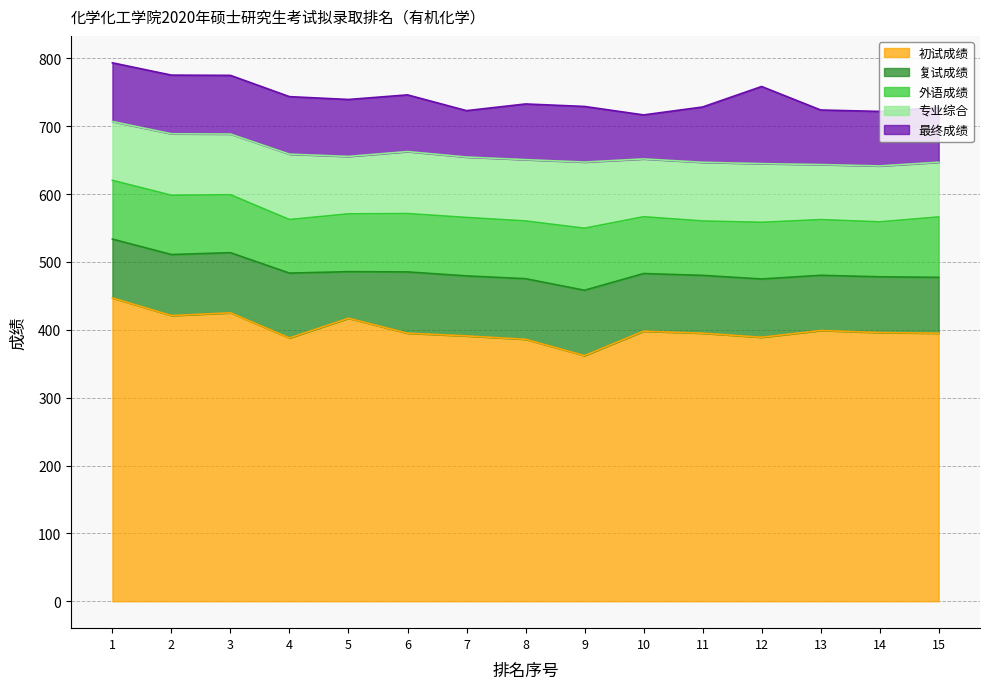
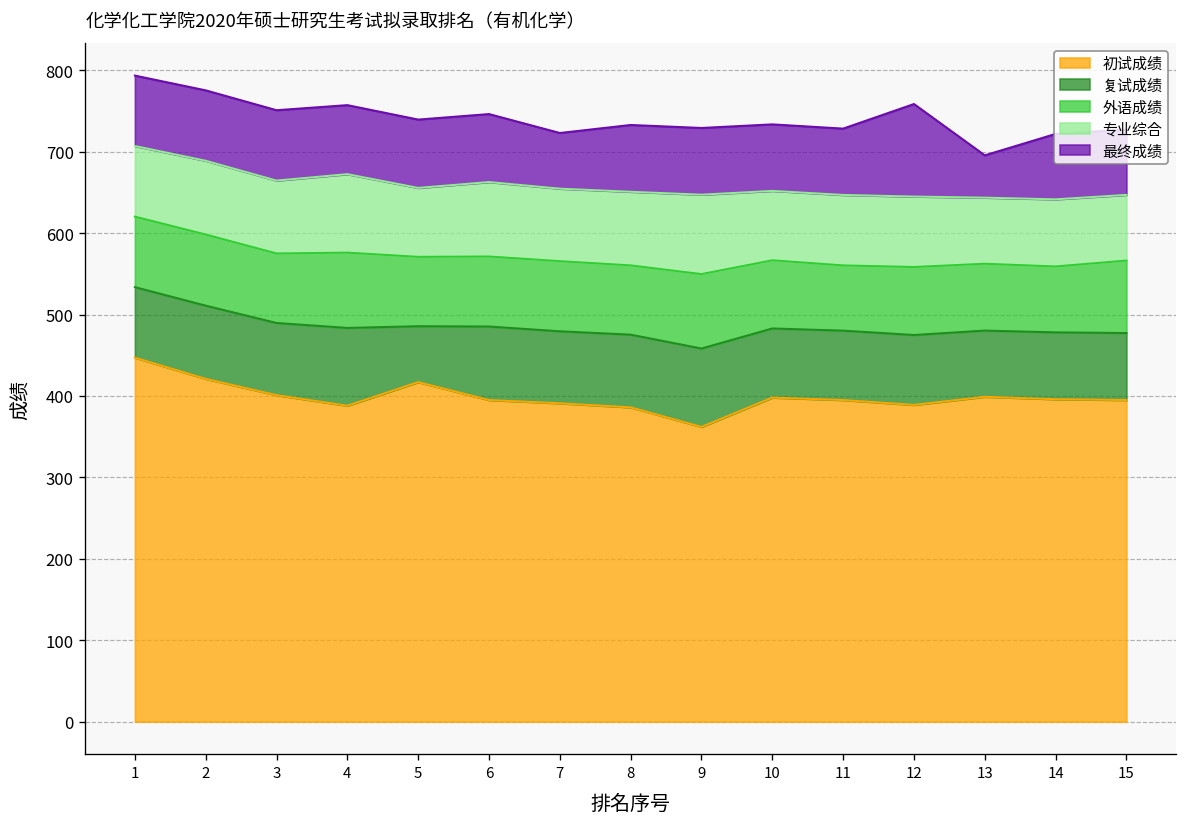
初试成绩, 3: 430 -> 400
外语成绩, 4: 80 -> 90
最终成绩, 10: 60 -> 80
最终成绩, 13: 80 -> 50
